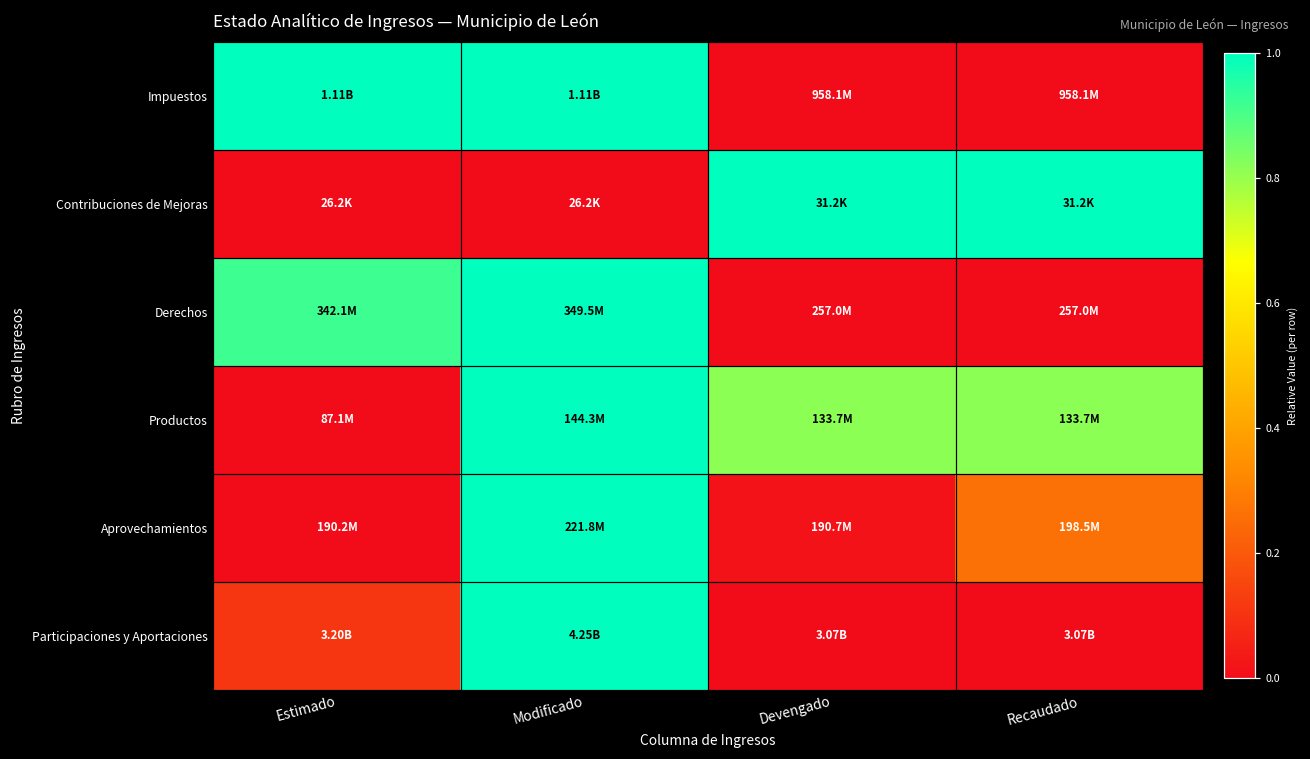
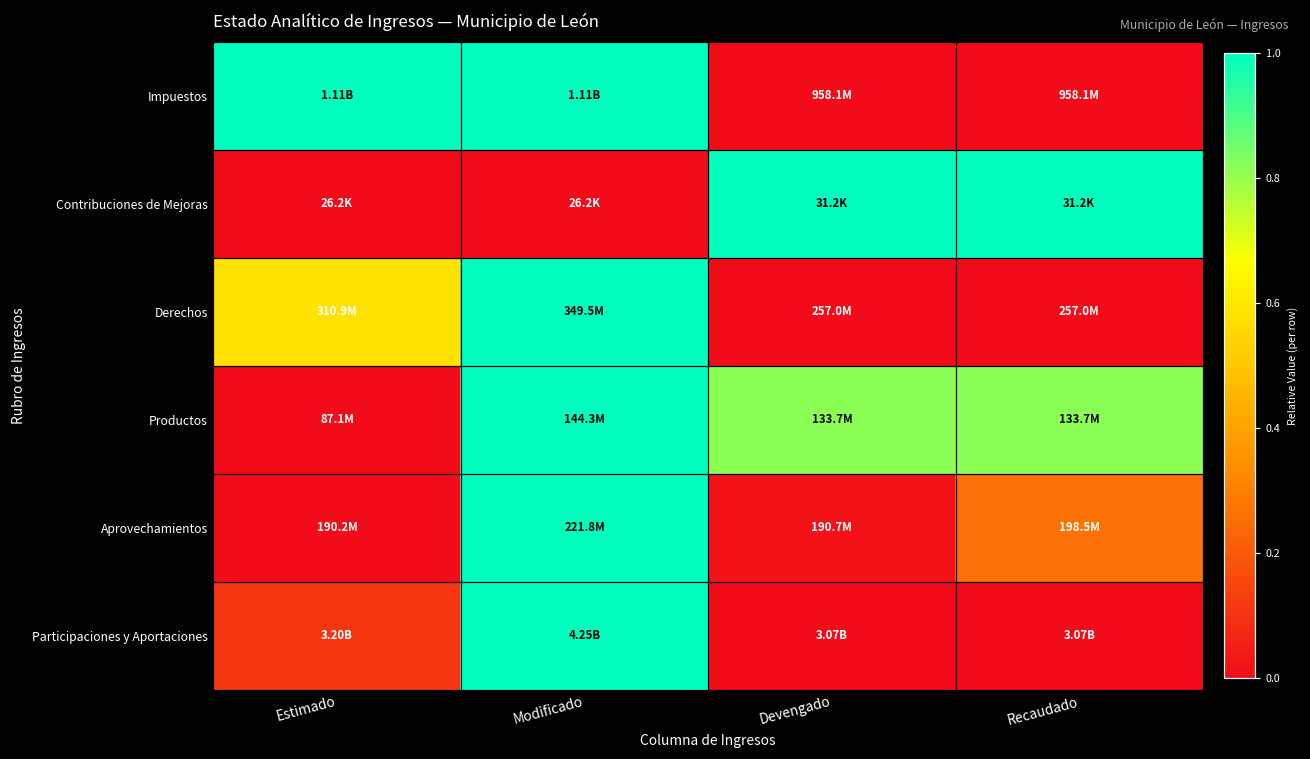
Derechos, Estimado: 342.1M -> 310.9M
